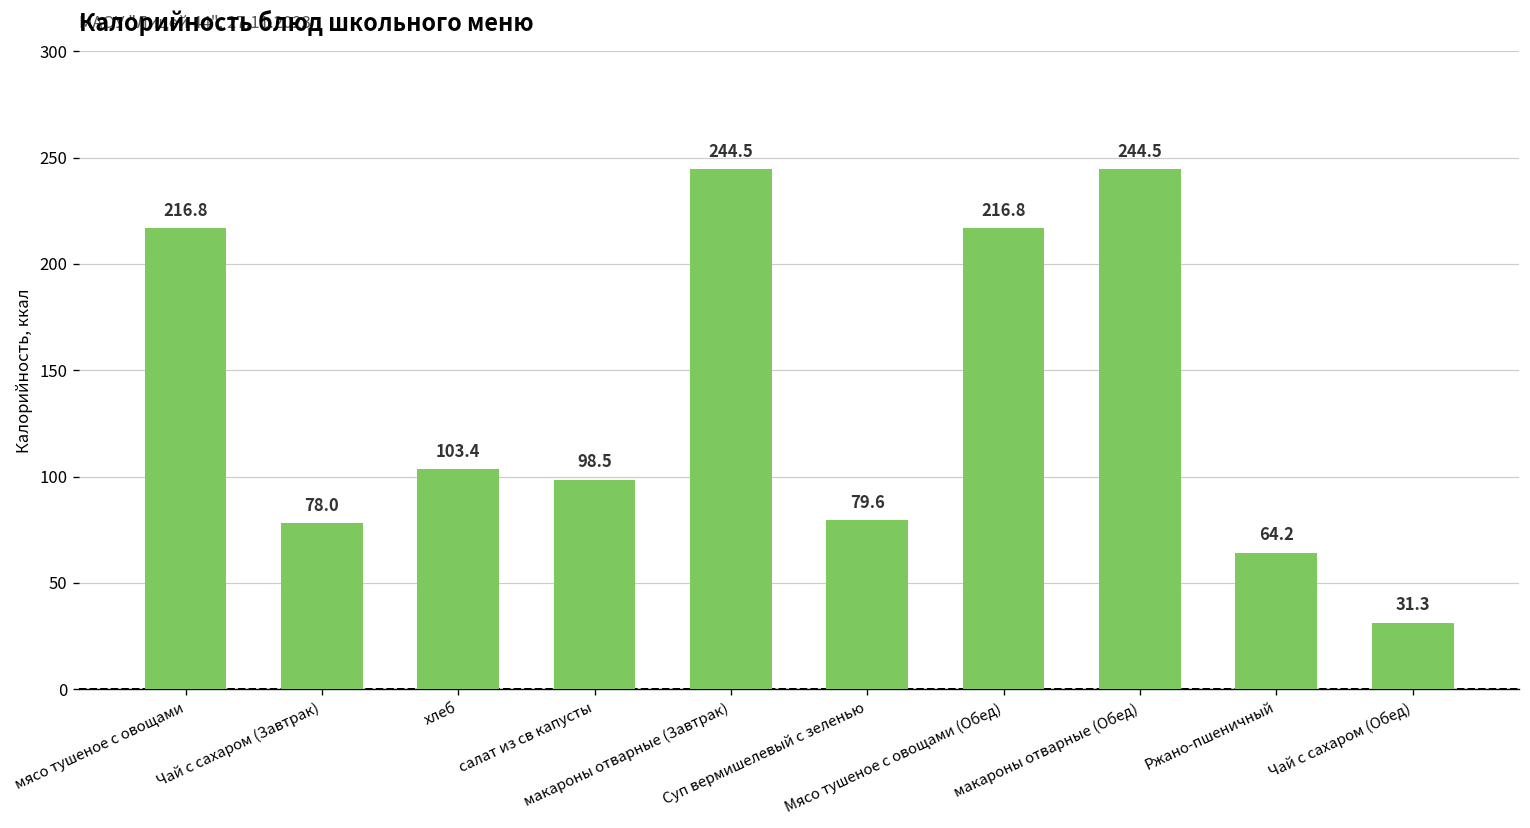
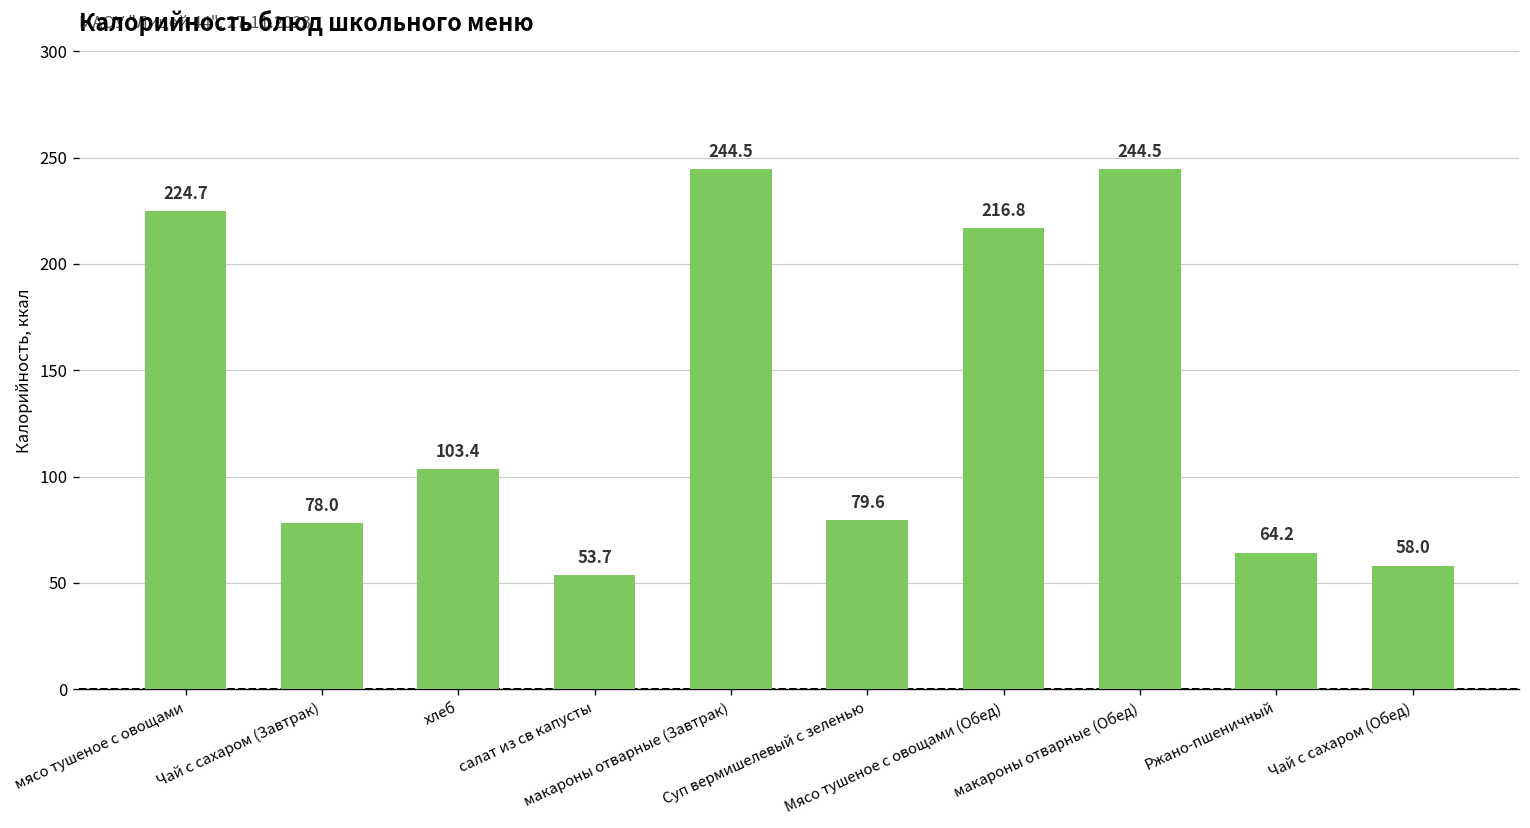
мясо тушеное с овощами: 216.8 -> 224.7
салат из св капусты: 98.5 -> 53.7
Чай с сахаром (Обед): 31.3 -> 58.0
